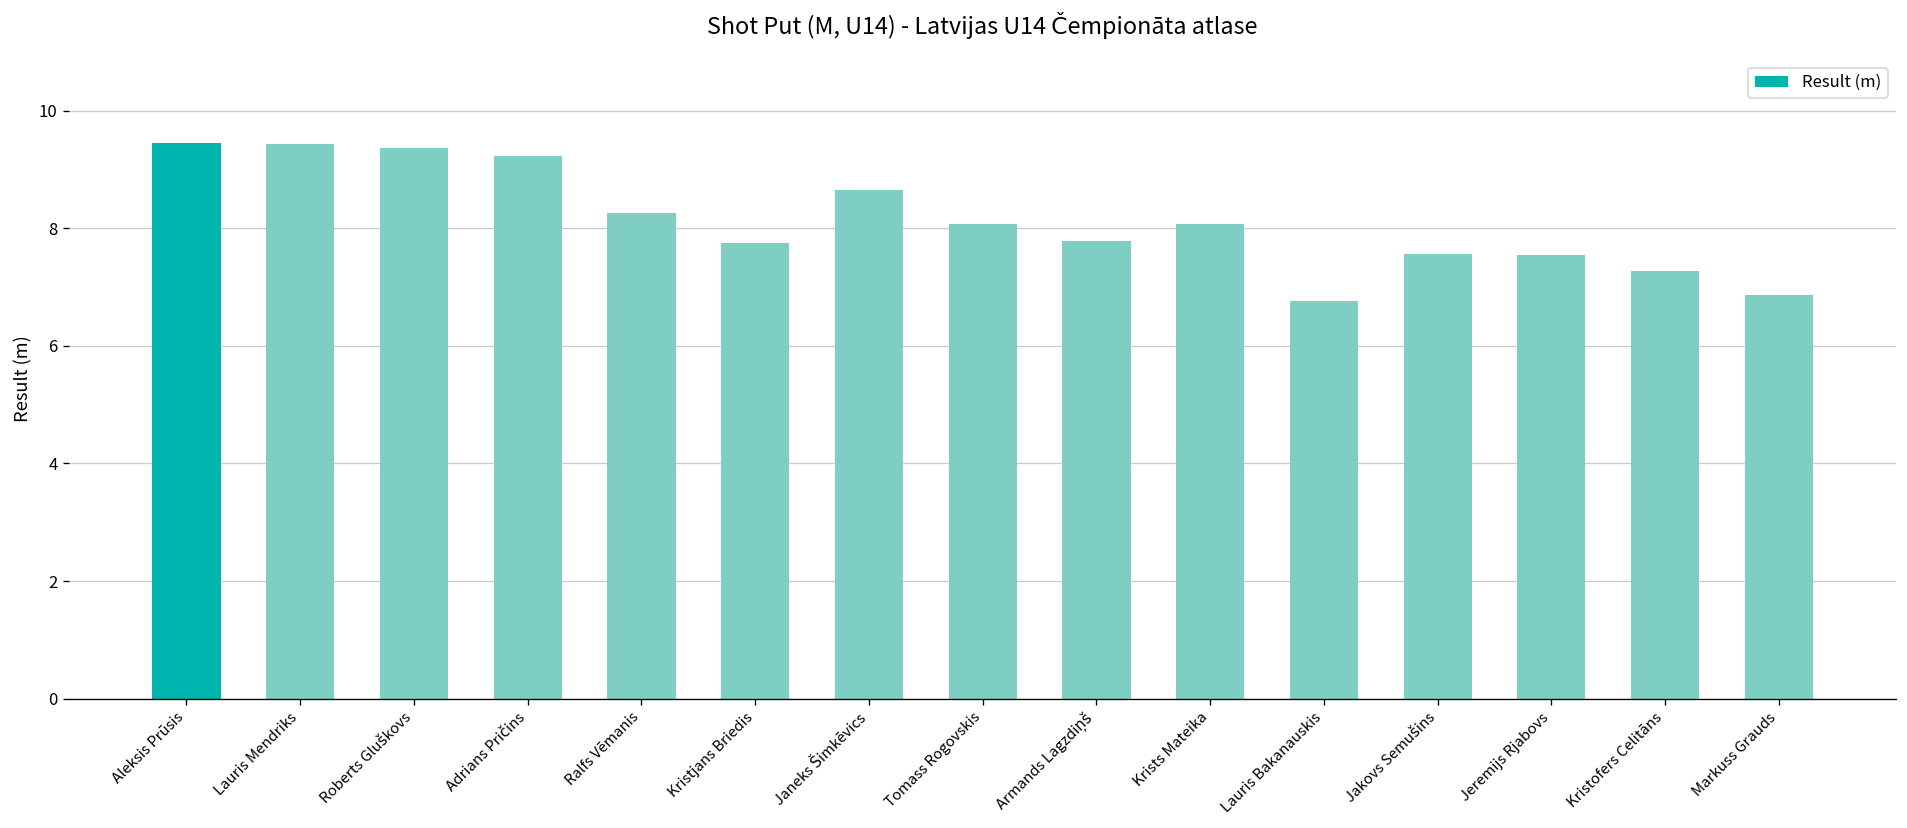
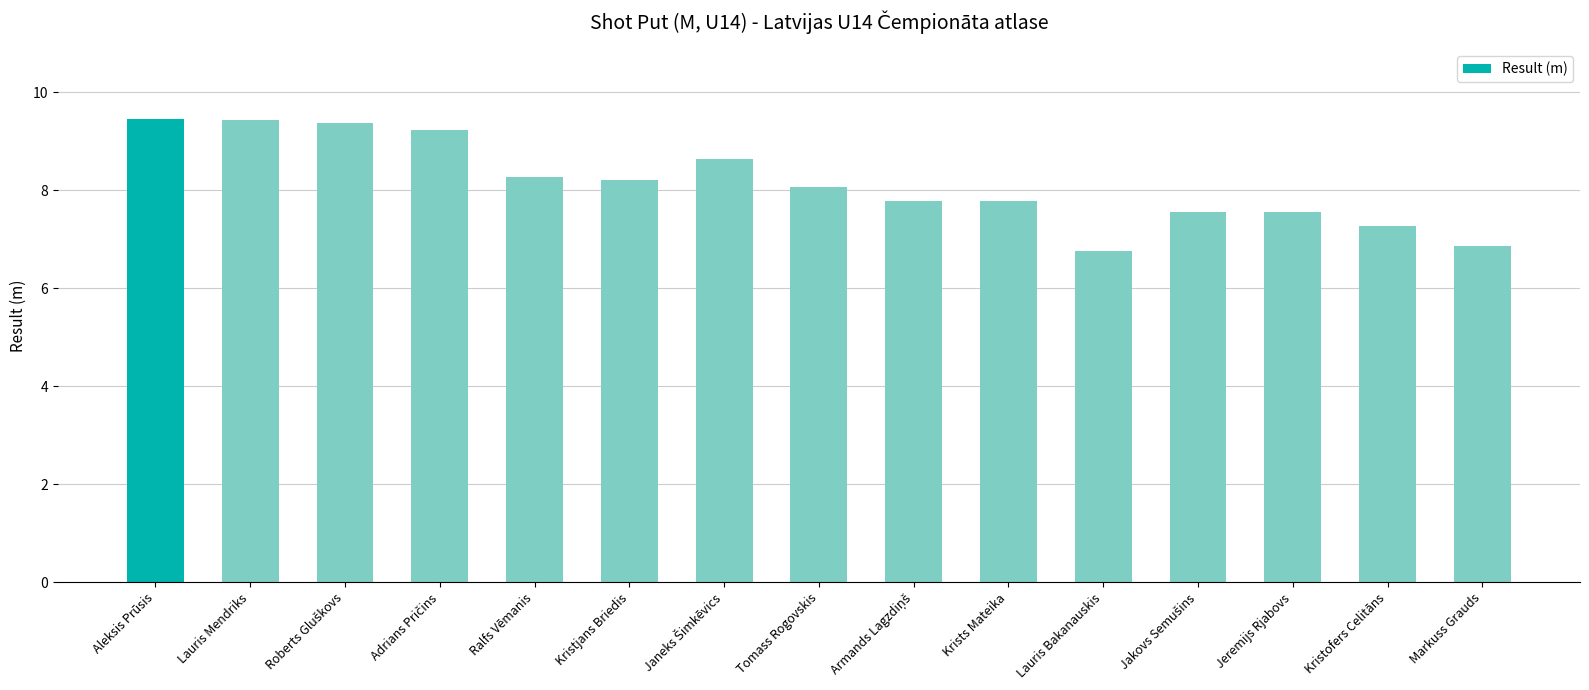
Kristjans Briedis: 7.8 -> 8.2
Krists Mateika: 8.1 -> 7.8
